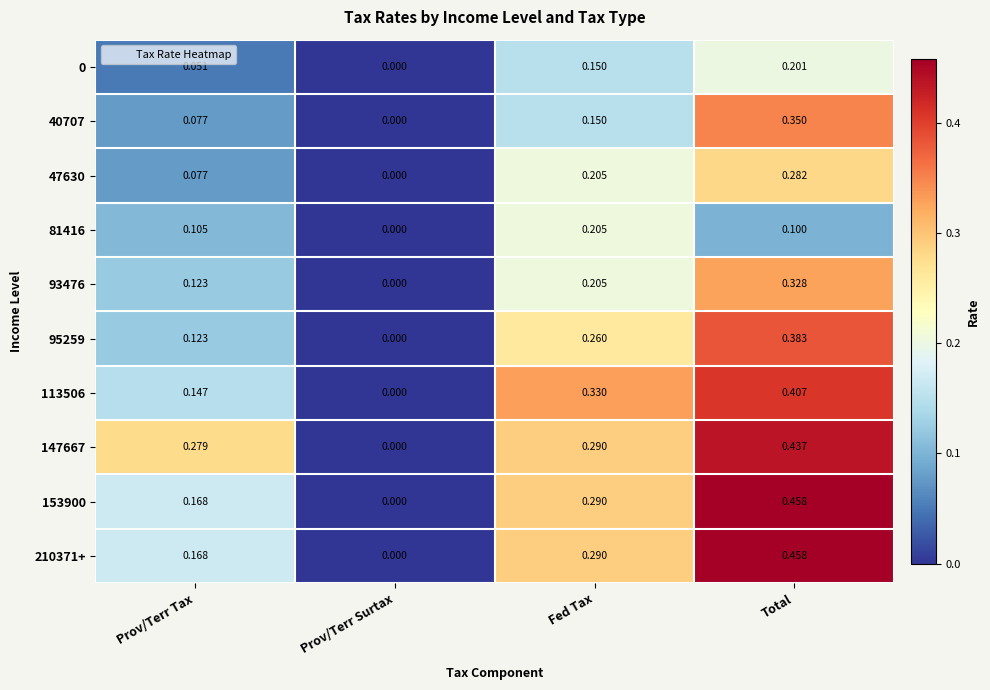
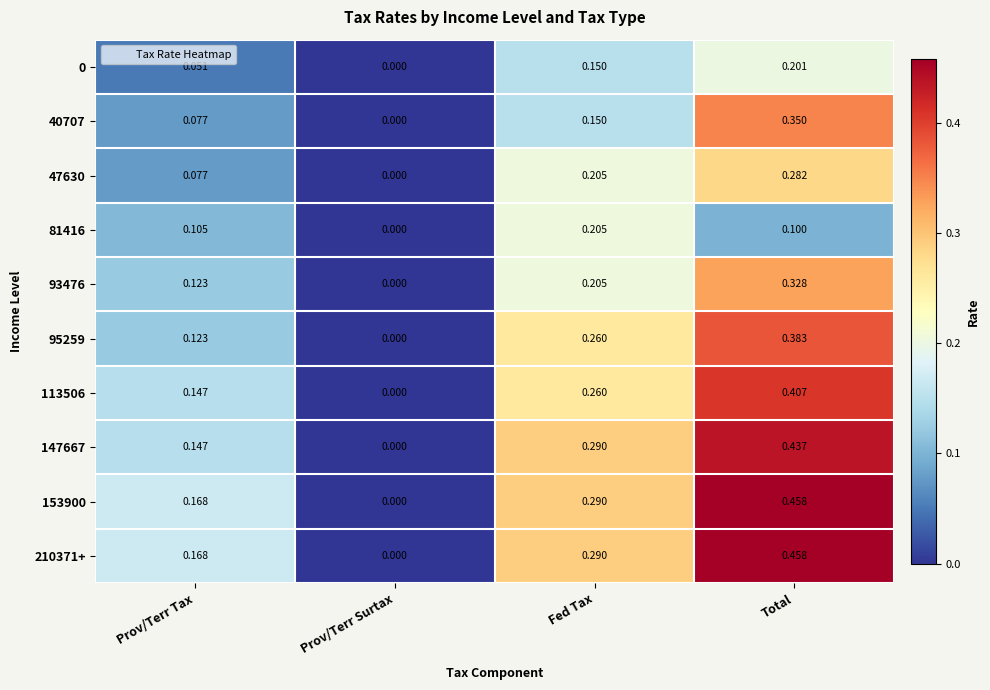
113506, Fed Tax: 0.330 -> 0.260
147667, Prov/Terr Tax: 0.279 -> 0.147
